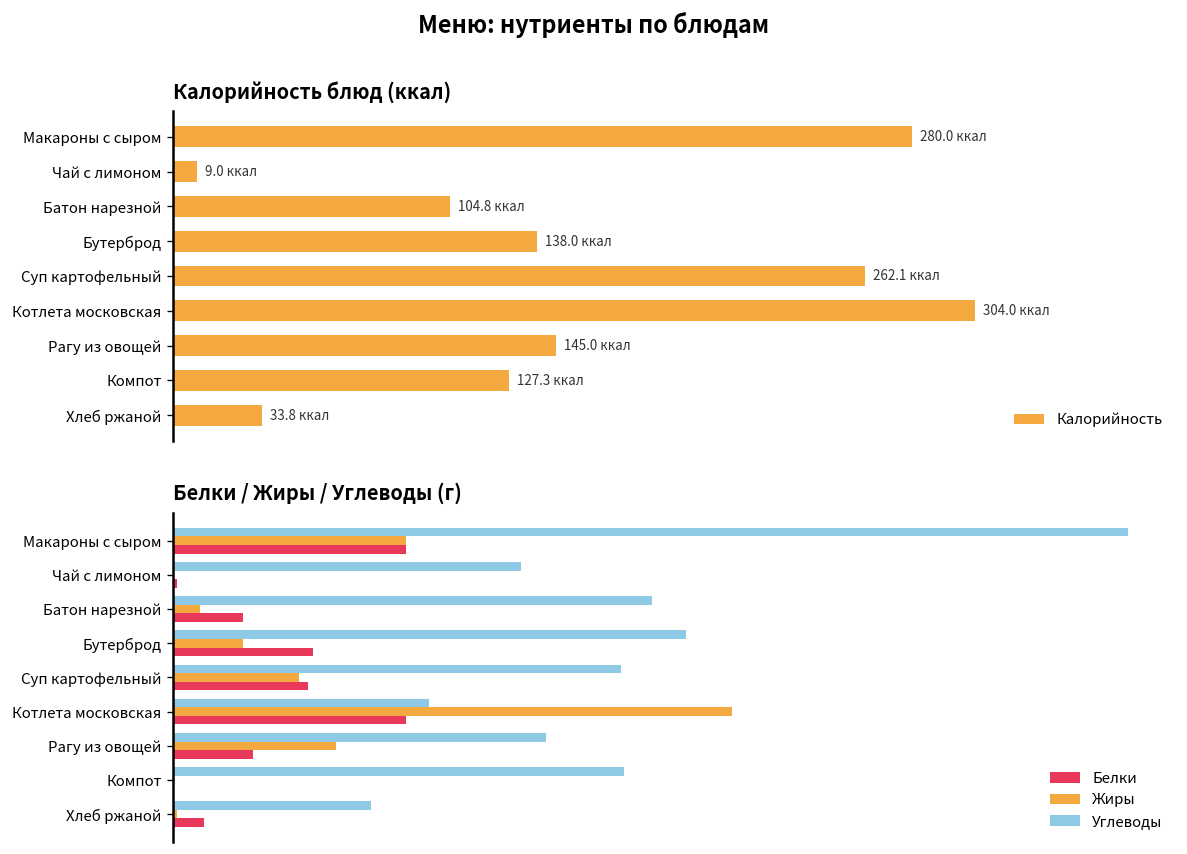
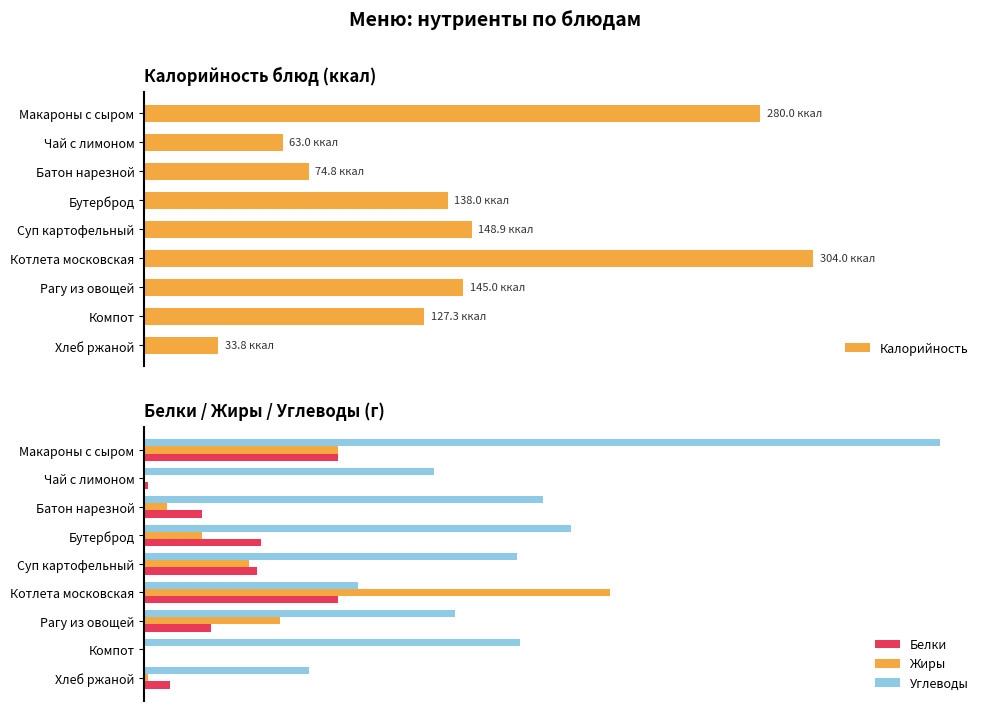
Калорийность блюд (ккал), Чай с лимоном: 9.0 -> 63.0
Калорийность блюд (ккал), Батон нарезной: 104.8 -> 74.8
Калорийность блюд (ккал), Суп картофельный: 262.1 -> 148.9
